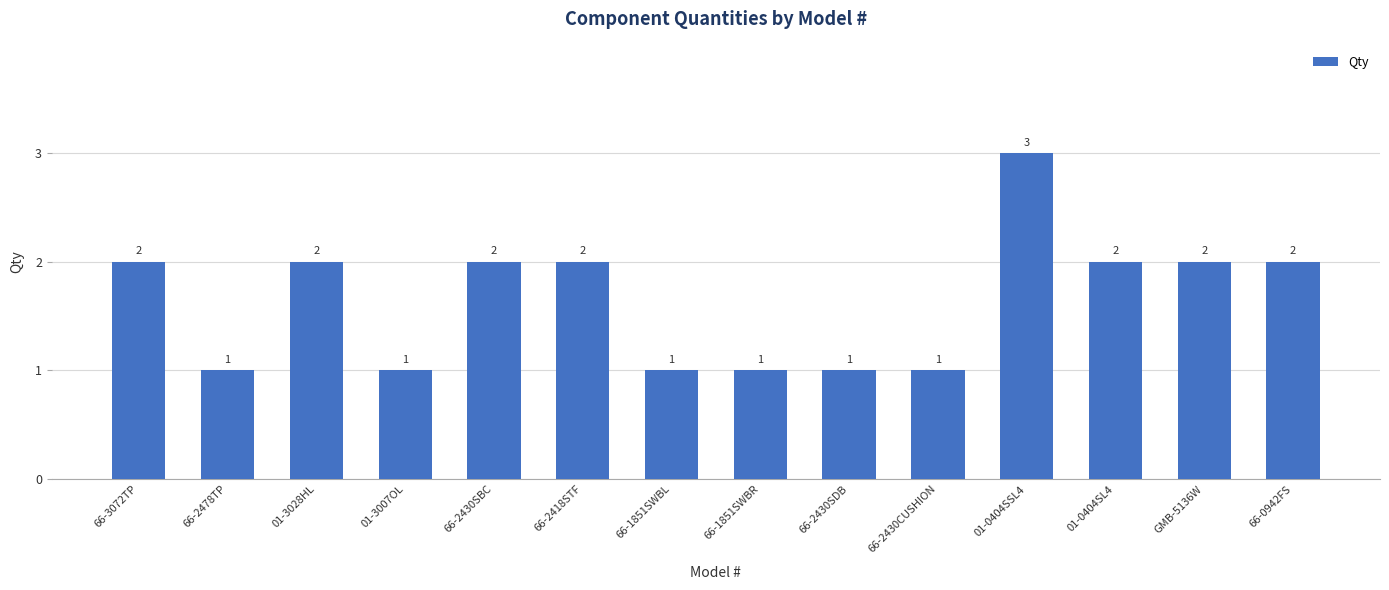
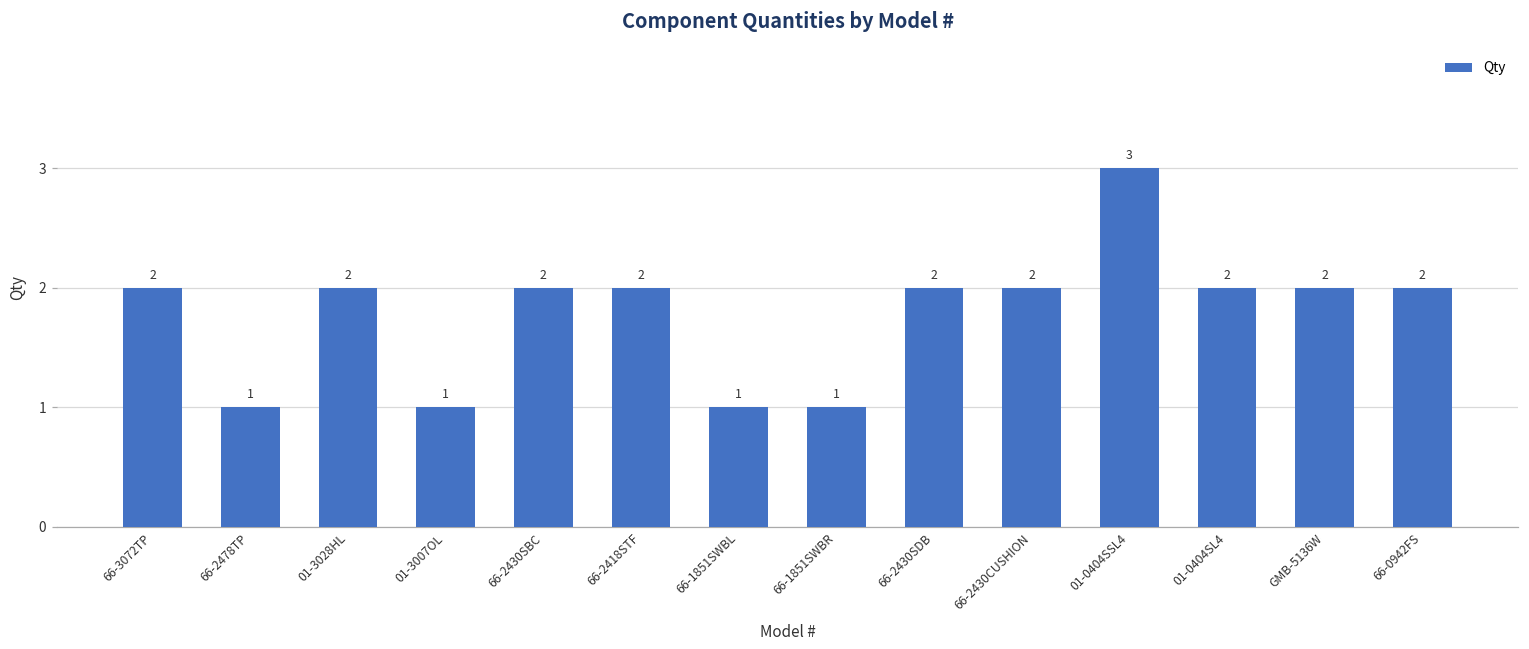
66-2430SDB: 1 -> 2
66-2430CUSHION: 1 -> 2
